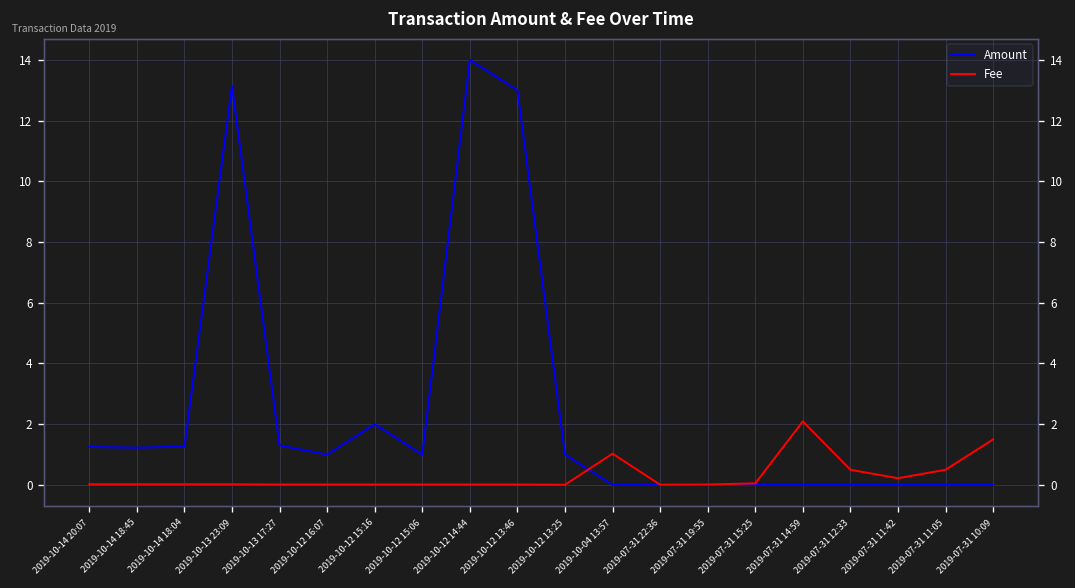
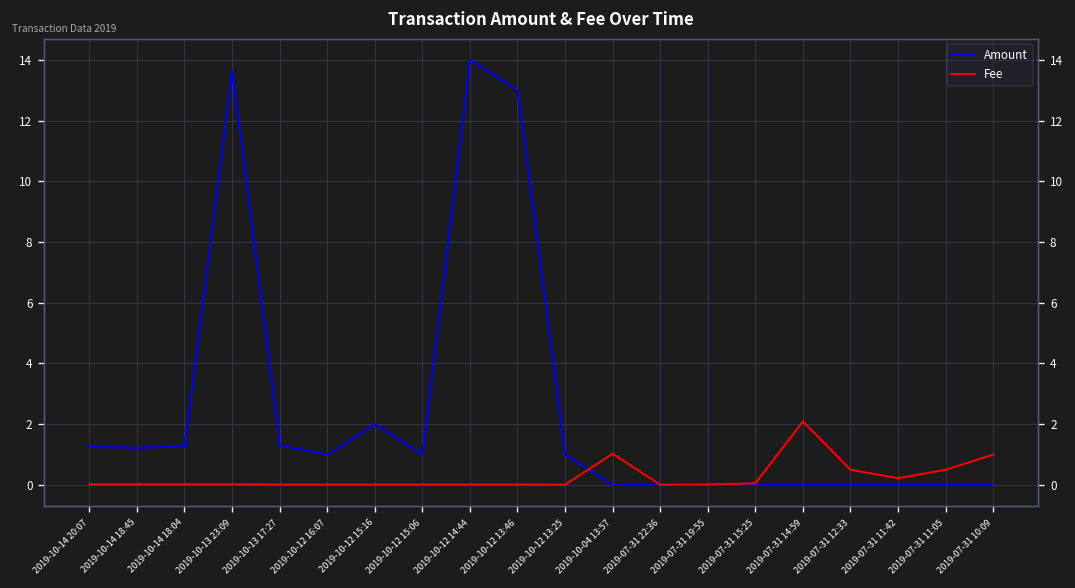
Amount, 2019-10-13 23:09: 13.1 -> 13.6
Fee, 2019-07-31 10:09: 1.5 -> 1.0
